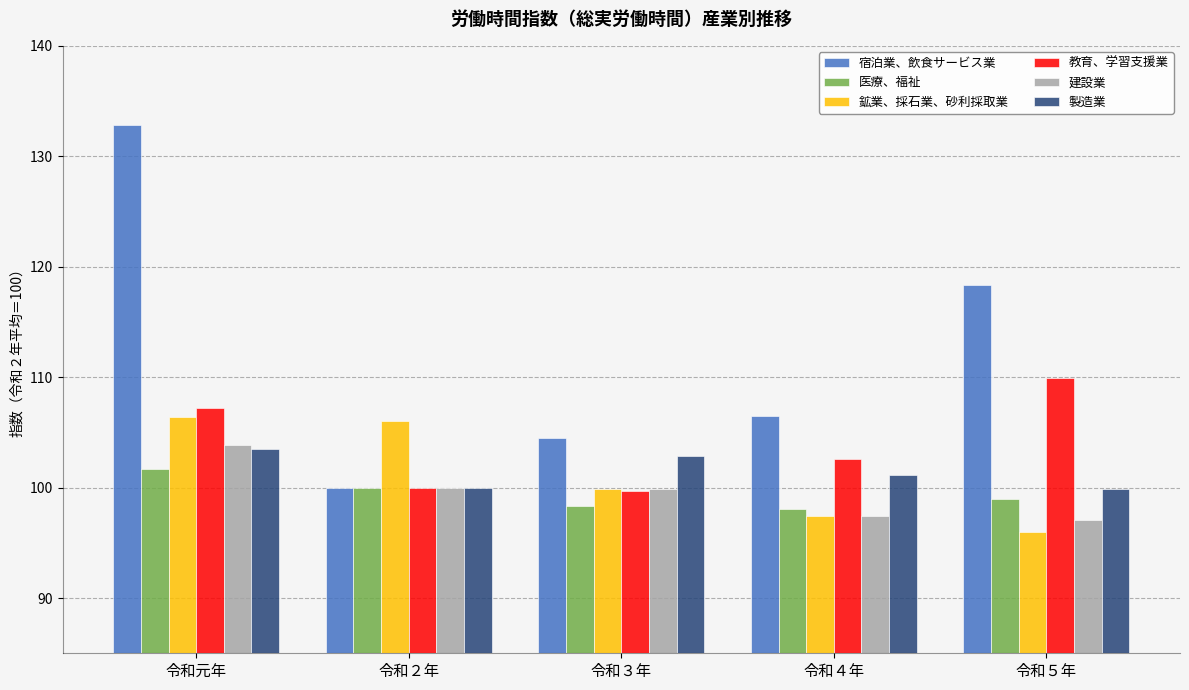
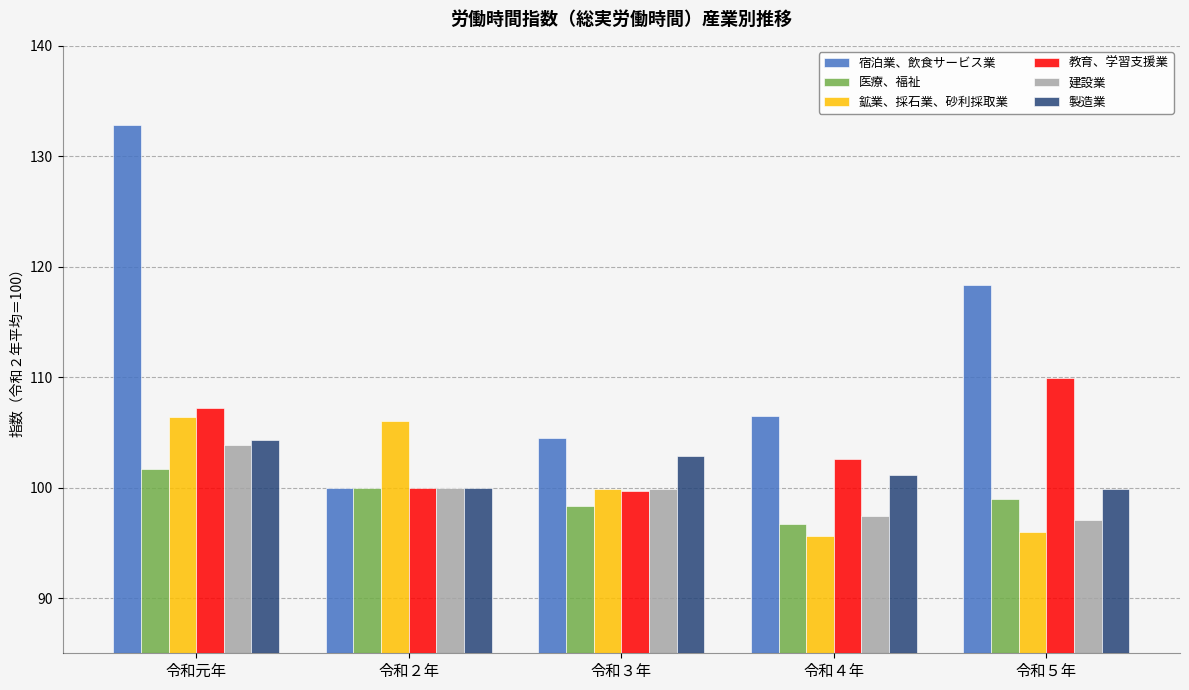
製造業, 令和元年: 103.5 -> 104.3
医療、福祉, 令和４年: 98.1 -> 96.7
鉱業、採石業、砂利採取業, 令和４年: 97.4 -> 95.6
